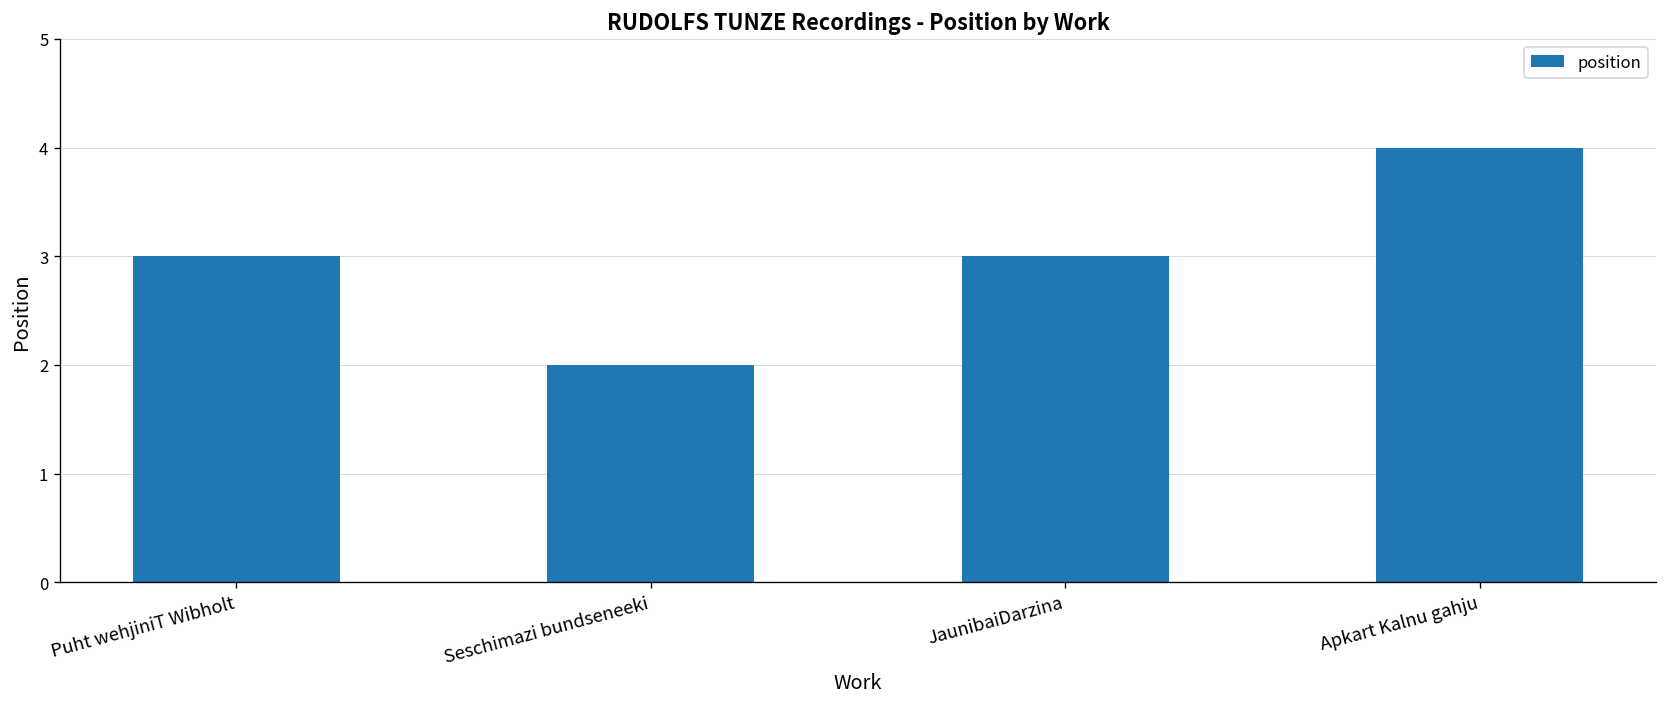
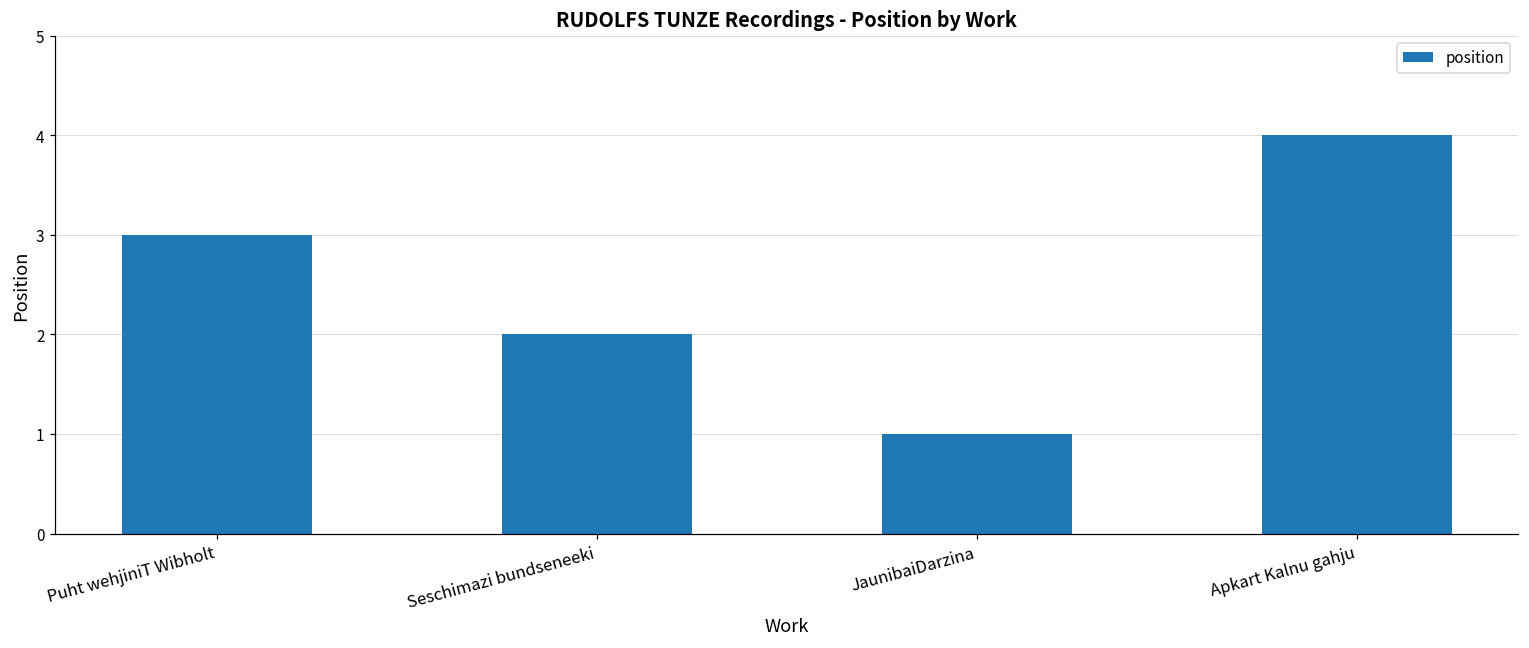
JaunibaiDarzina: 3 -> 1
